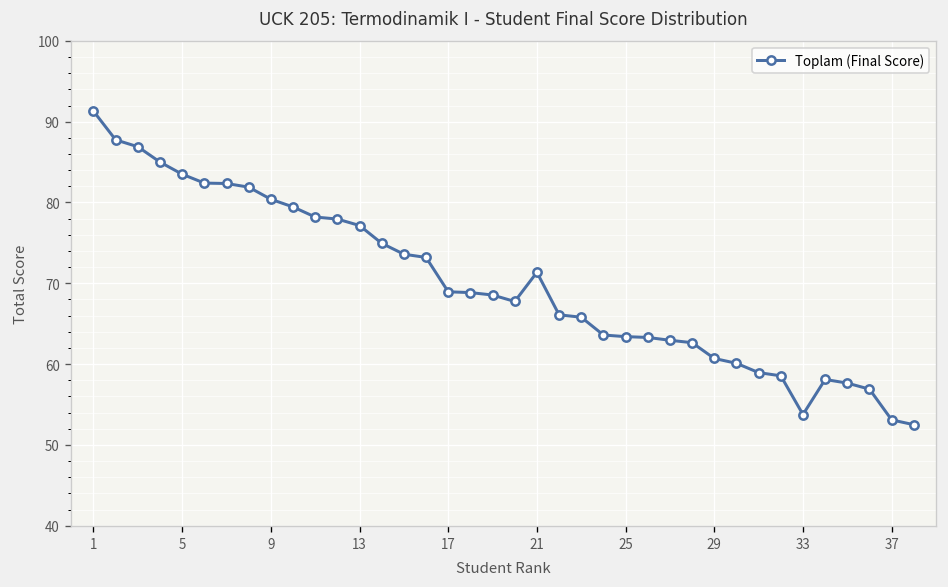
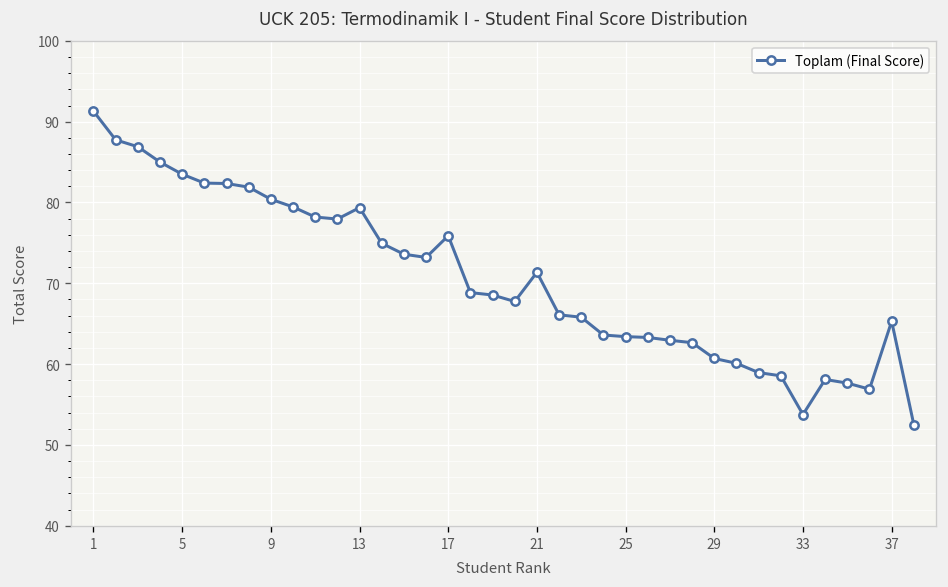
13: 77 -> 79
17: 69 -> 76
37: 53 -> 65
